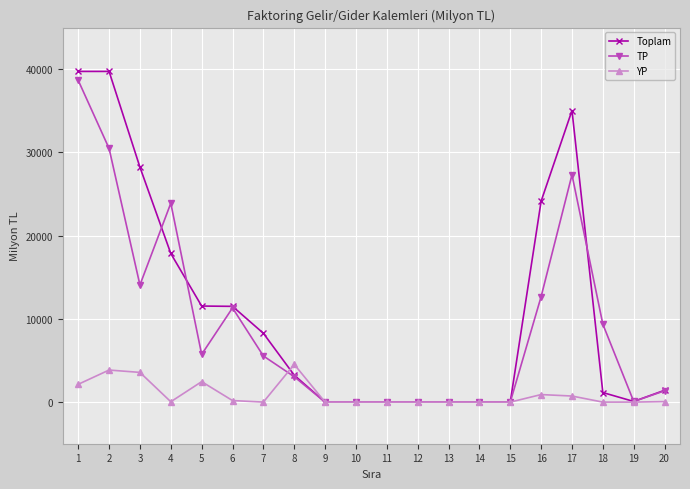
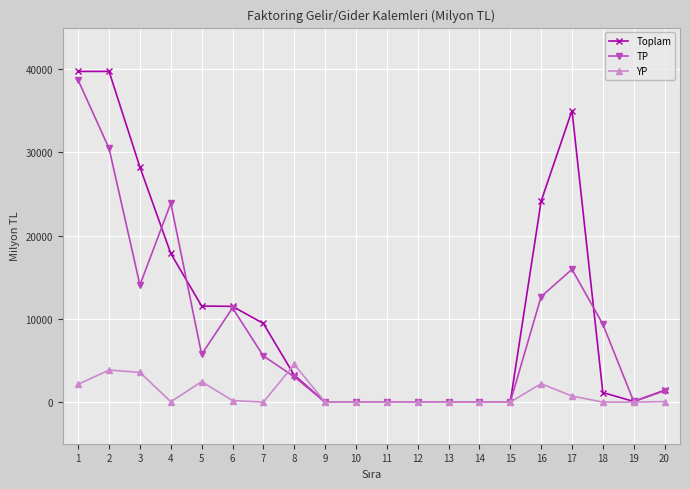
Toplam, 7: 8000 -> 9000
YP, 16: 1000 -> 2000
TP, 17: 27000 -> 16000
